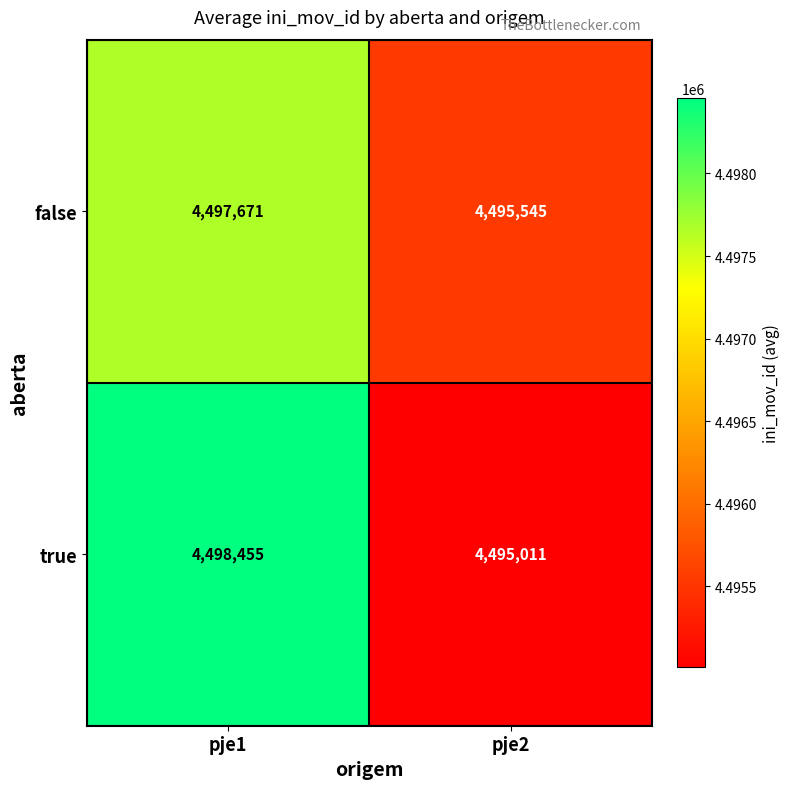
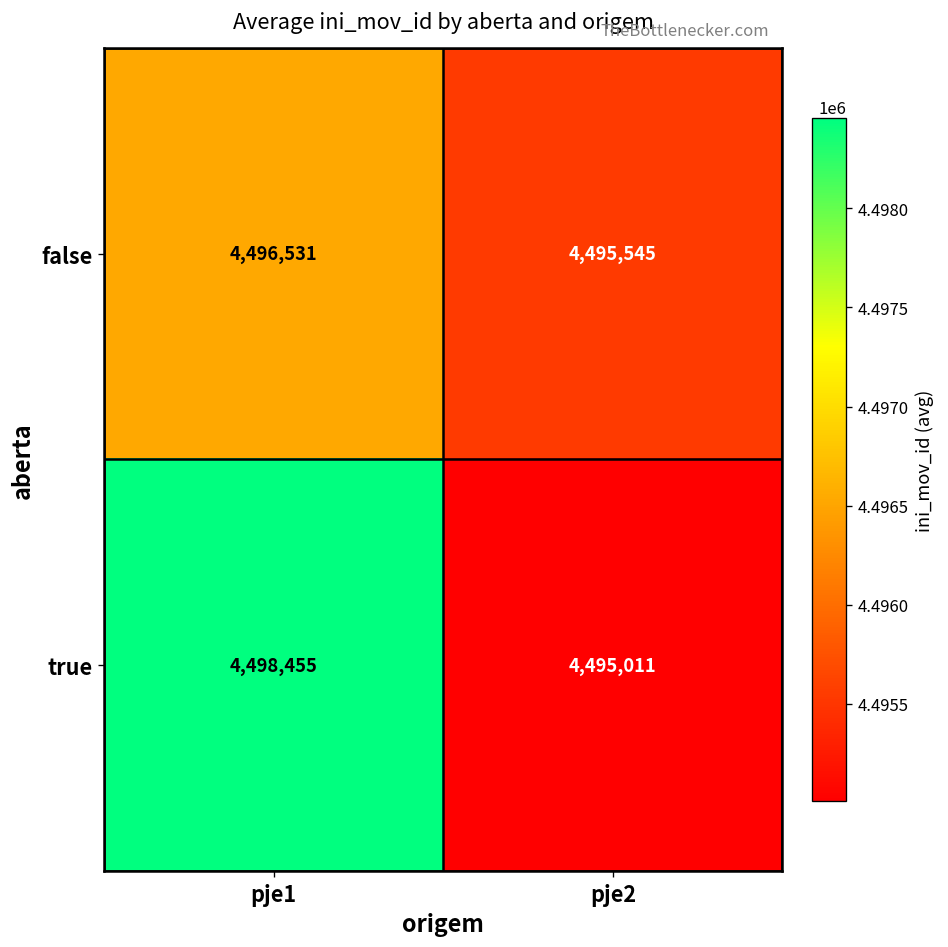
false, pje1: 4,497,671 -> 4,496,531
